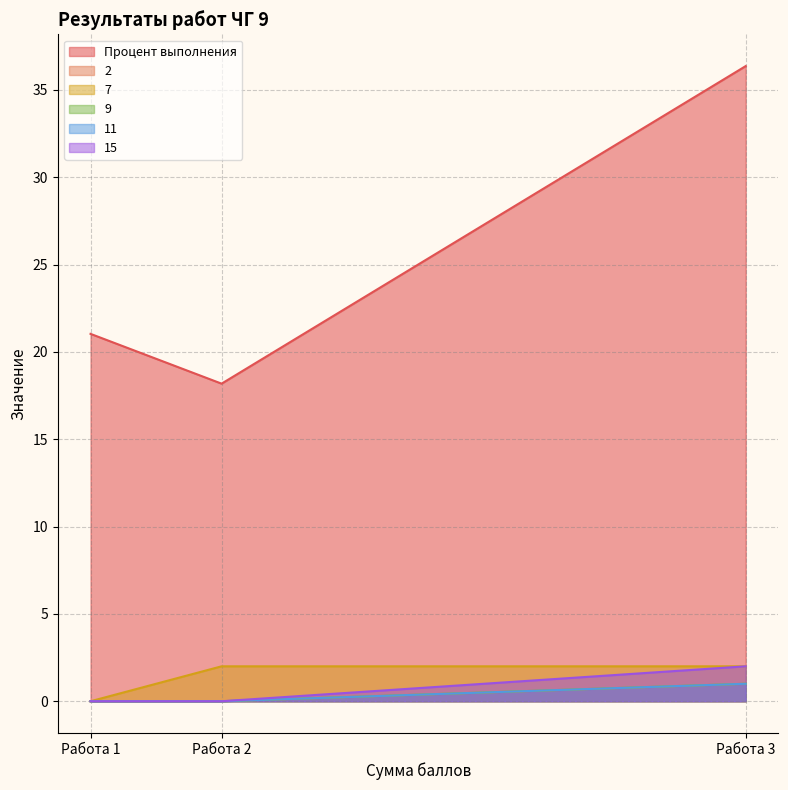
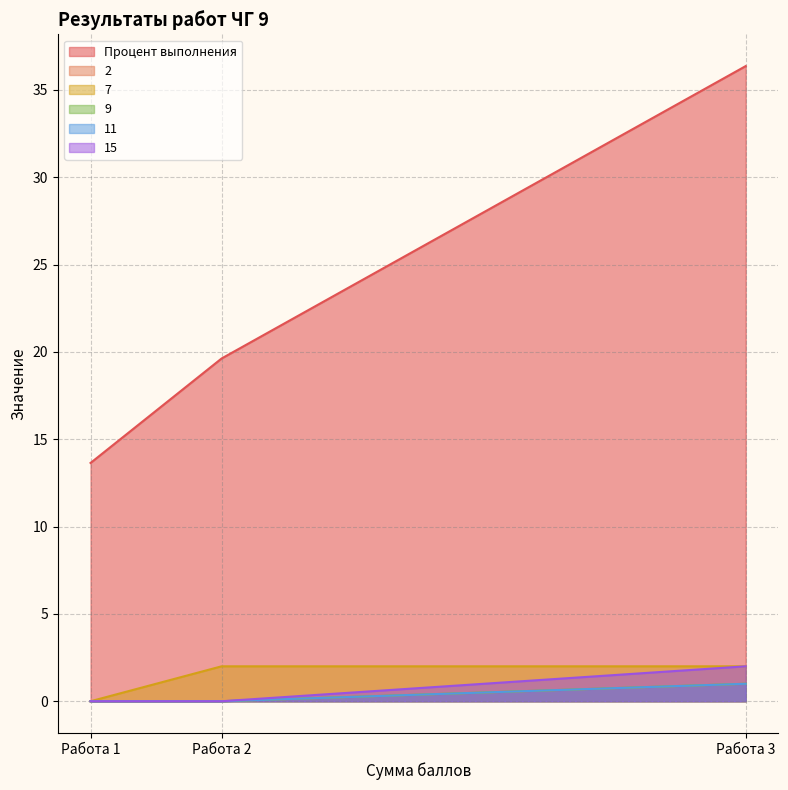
Процент выполнения, Работа 1: 21.0 -> 13.6
Процент выполнения, Работа 2: 18.2 -> 19.6
